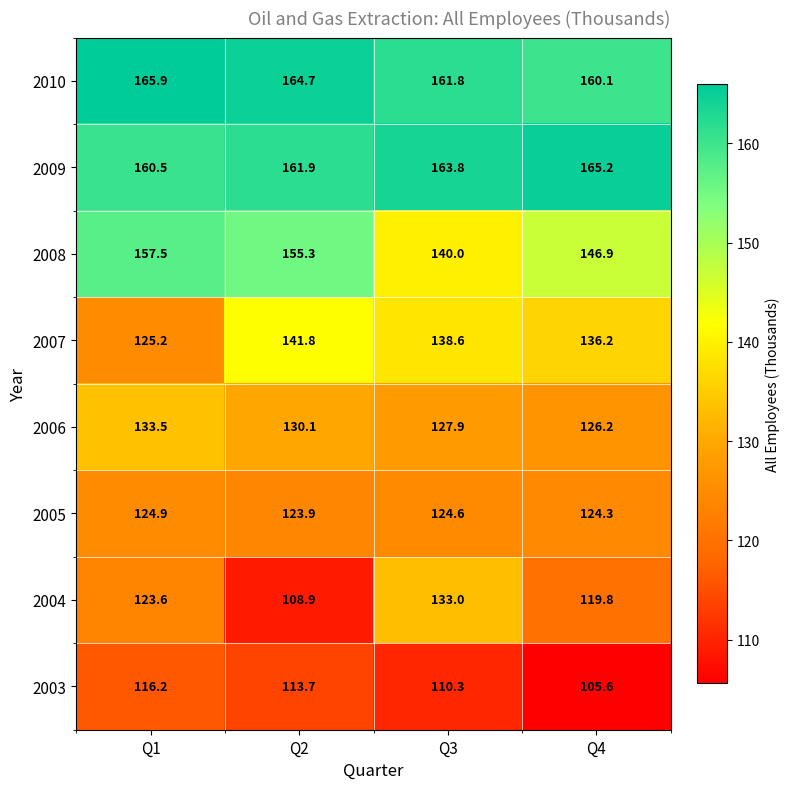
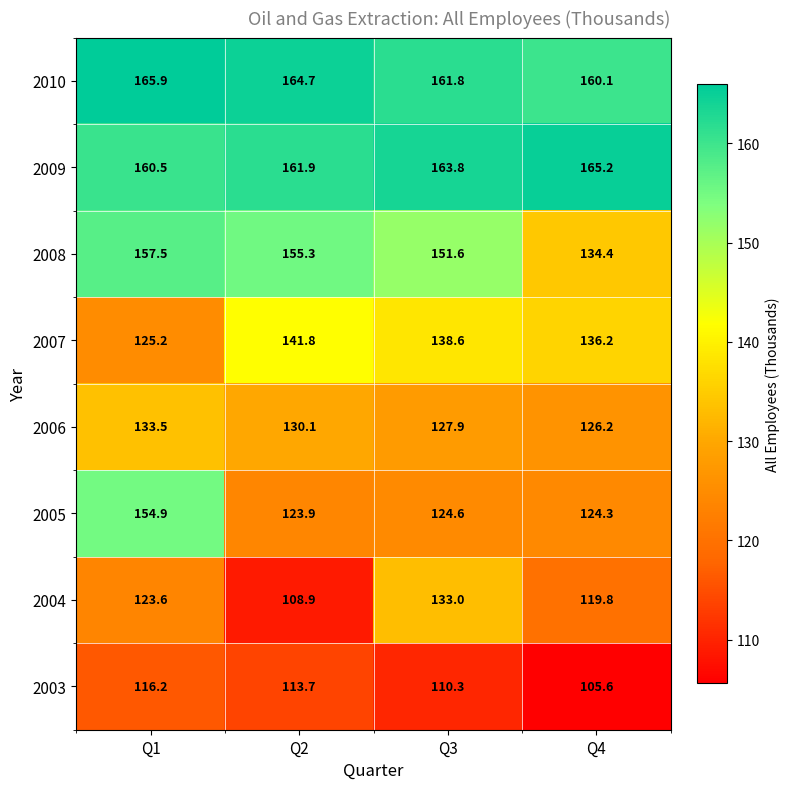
2008, Q3: 140.0 -> 151.6
2008, Q4: 146.9 -> 134.4
2005, Q1: 124.9 -> 154.9
